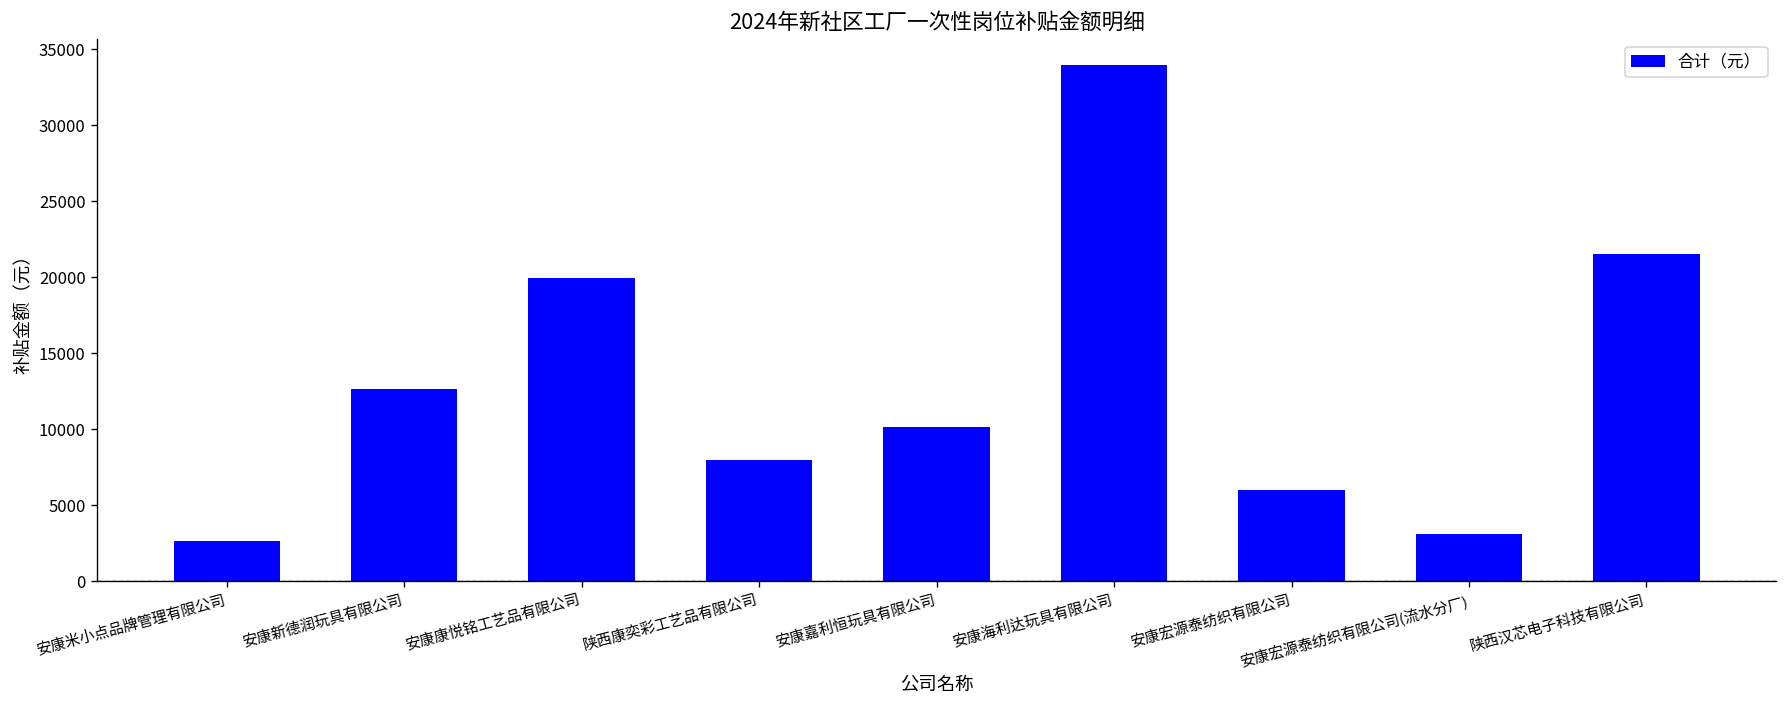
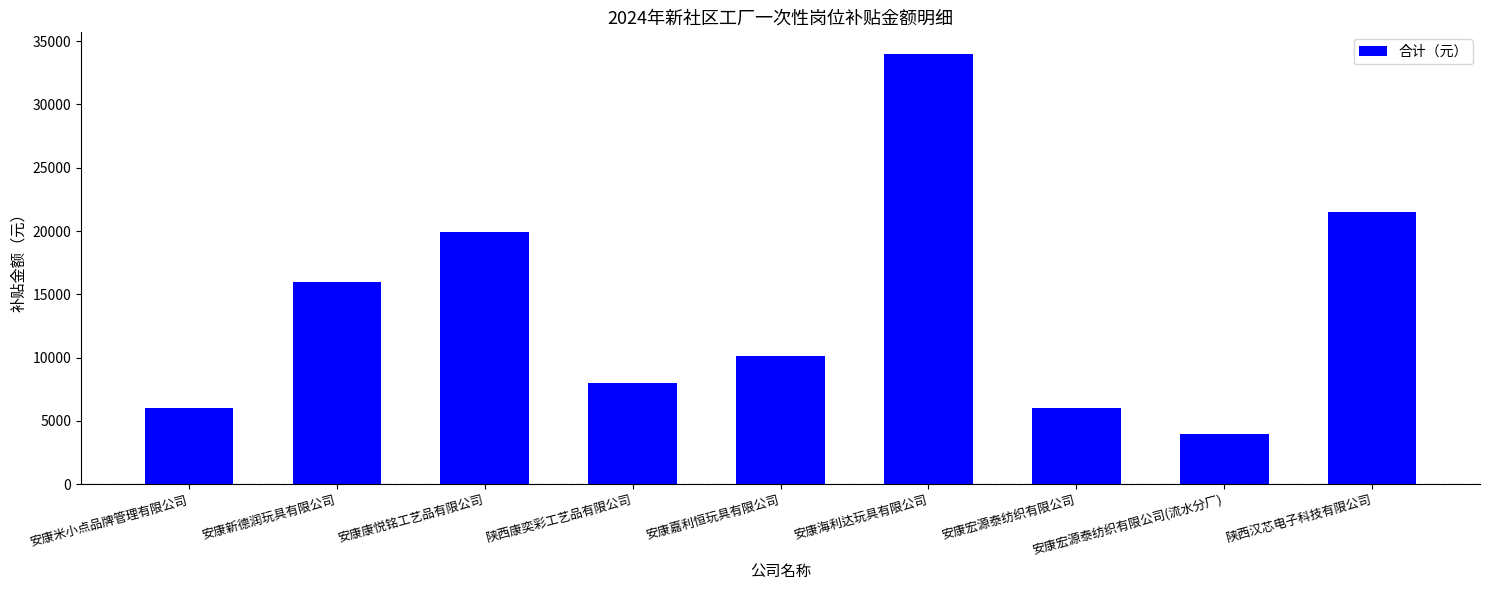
安康米小点品牌管理有限公司: 2600 -> 6000
安康新德润玩具有限公司: 12600 -> 16000
安康宏源泰纺织有限公司(流水分厂): 3100 -> 4000
